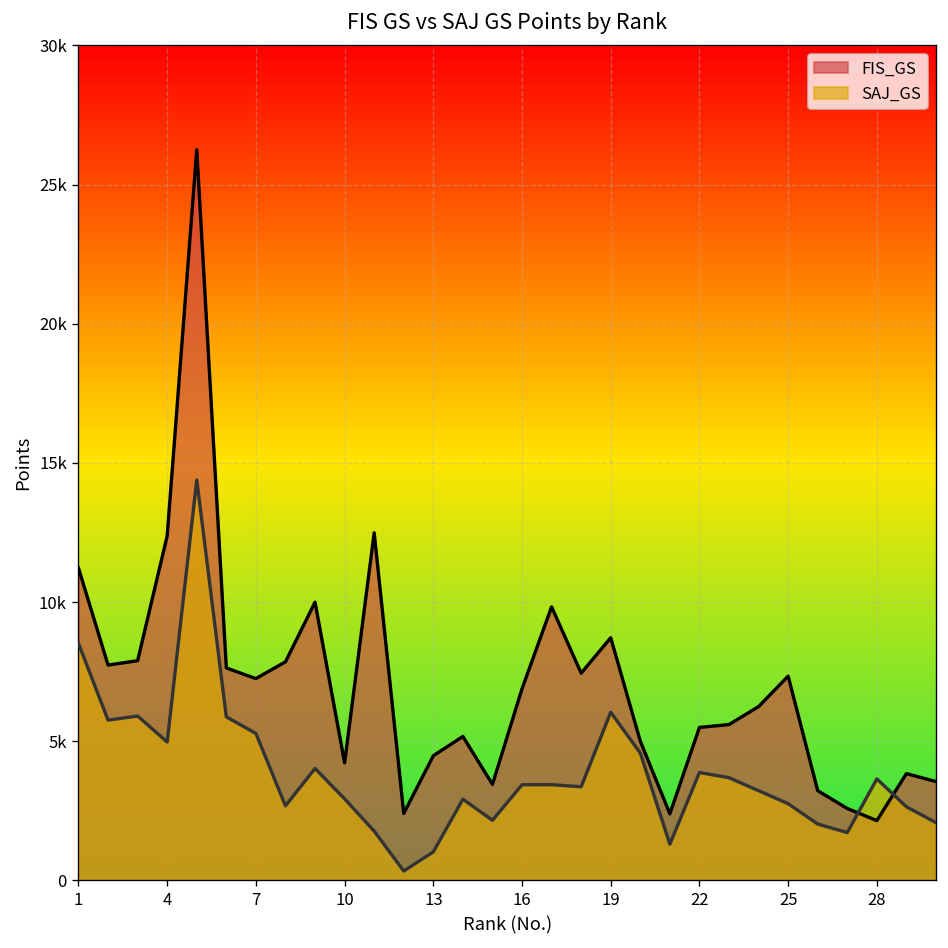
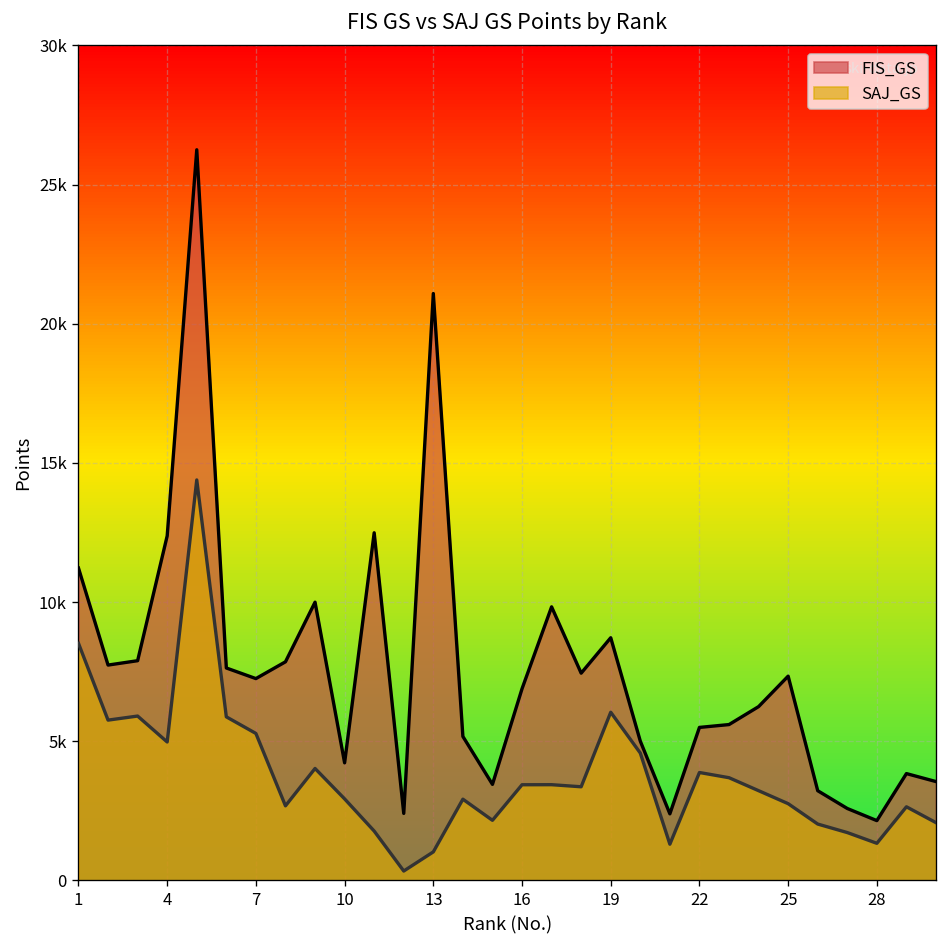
FIS_GS, 13: 4500 -> 21100
SAJ_GS, 28: 3600 -> 1300
